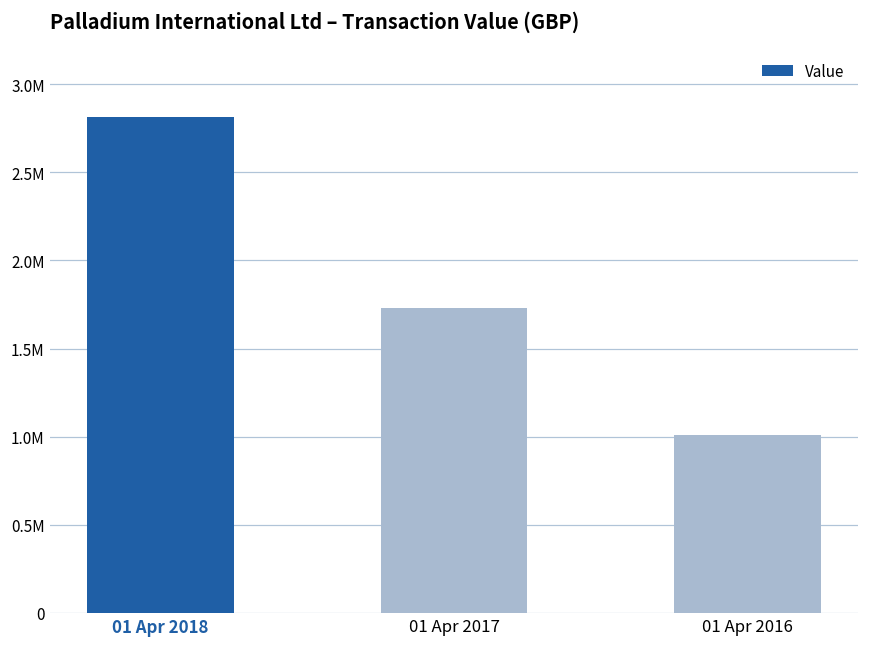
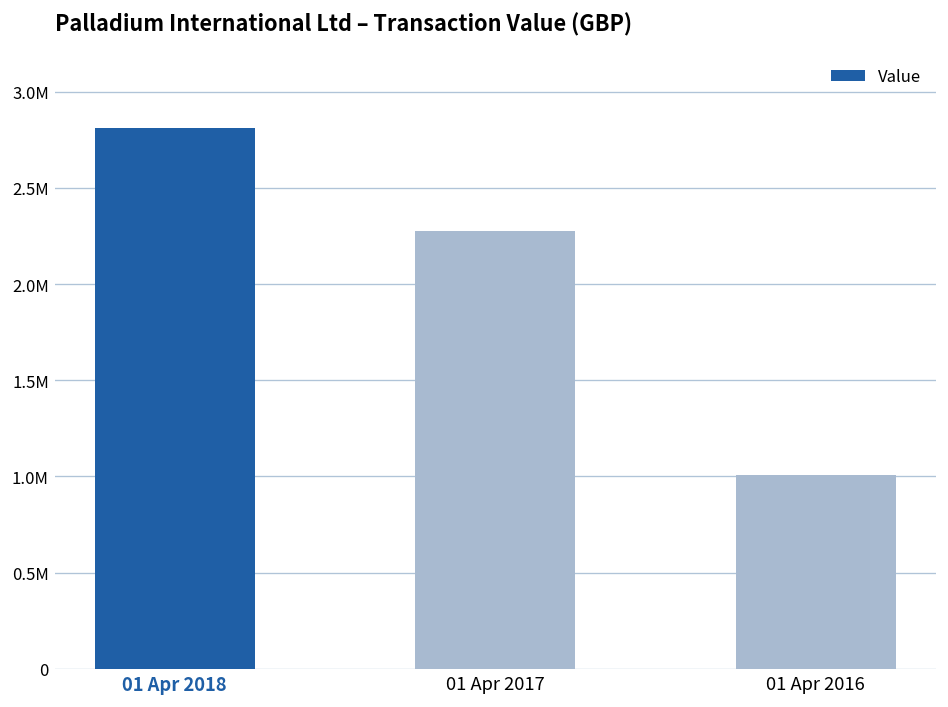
01 Apr 2017: 1730000 -> 2280000
